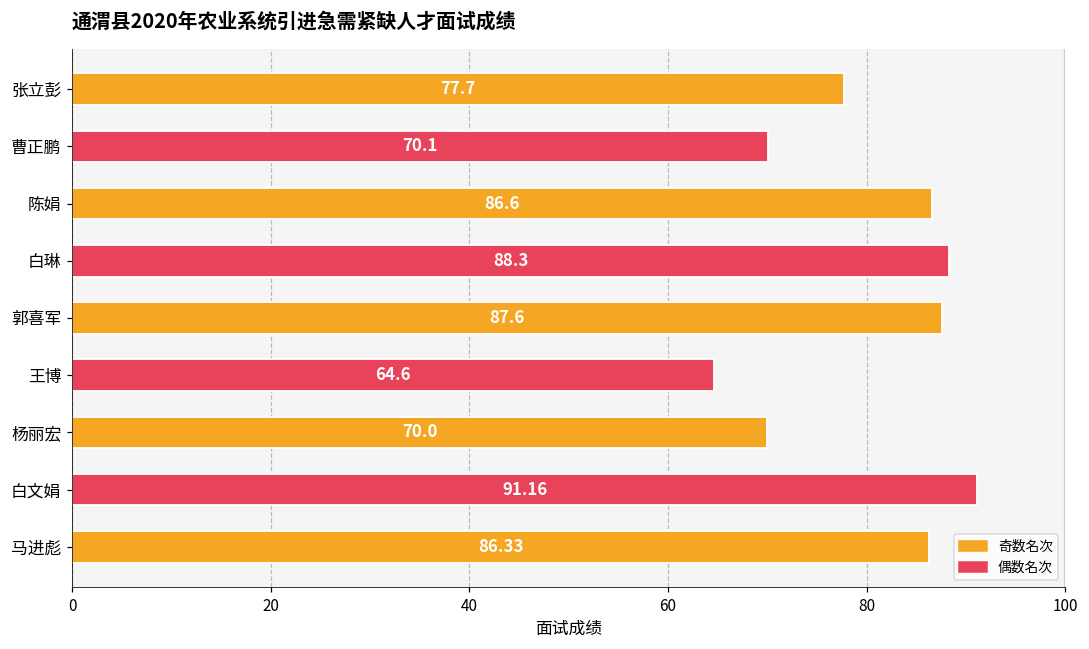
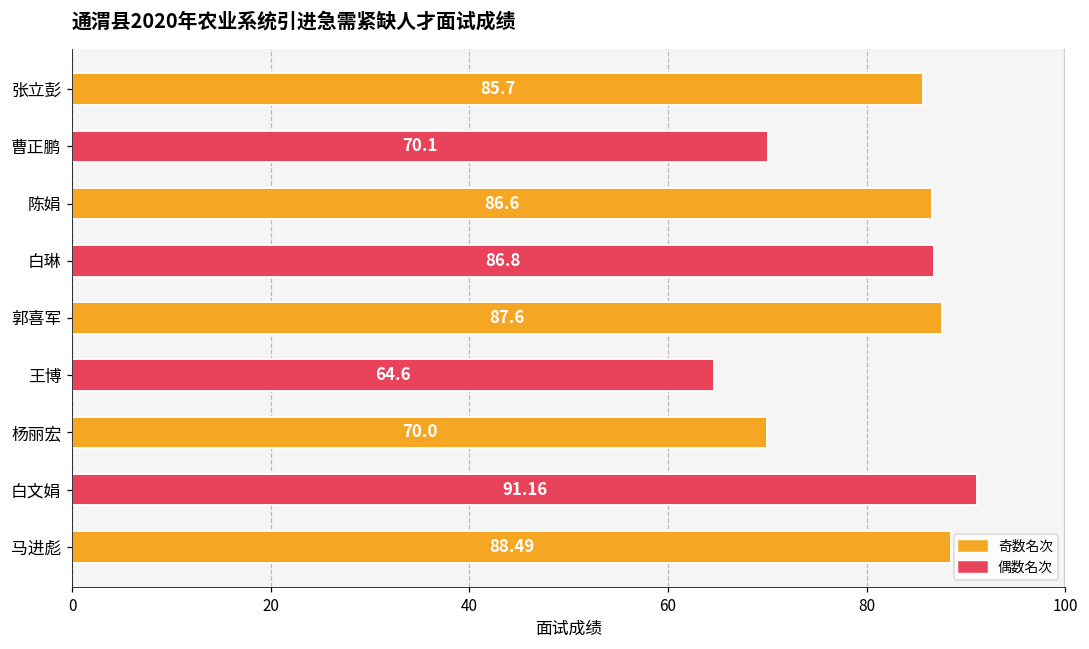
张立彭: 77.7 -> 85.7
白琳: 88.3 -> 86.8
马进彪: 86.33 -> 88.49
